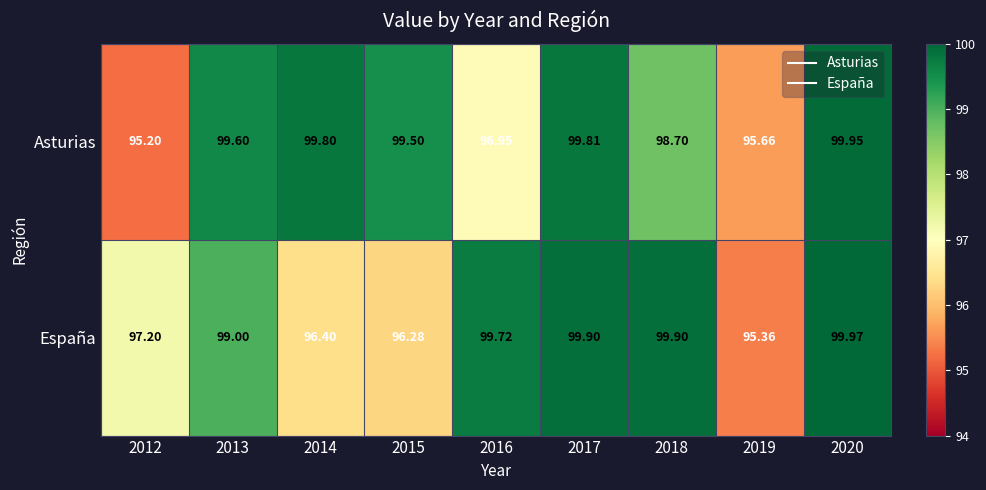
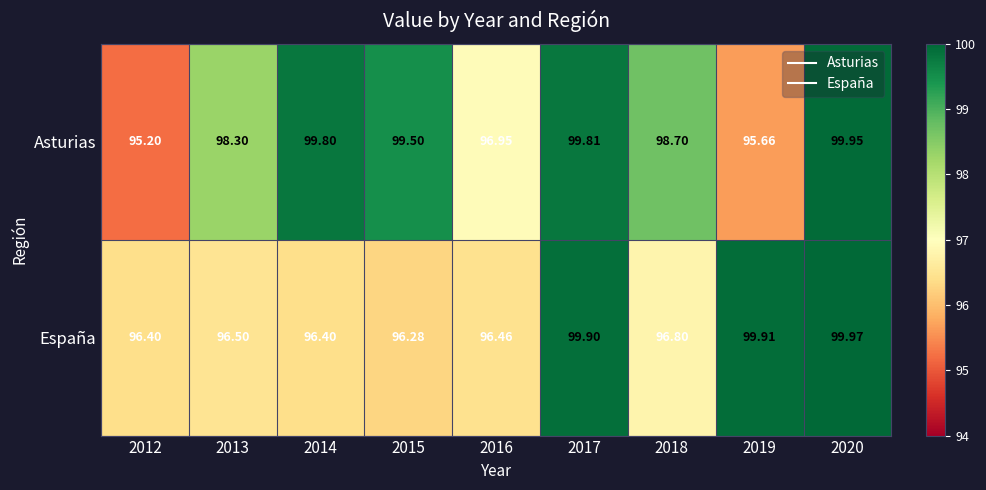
Asturias, 2013: 99.60 -> 98.30
España, 2012: 97.20 -> 96.40
España, 2013: 99.00 -> 96.50
España, 2016: 99.72 -> 96.46
España, 2018: 99.90 -> 96.80
España, 2019: 95.36 -> 99.91
